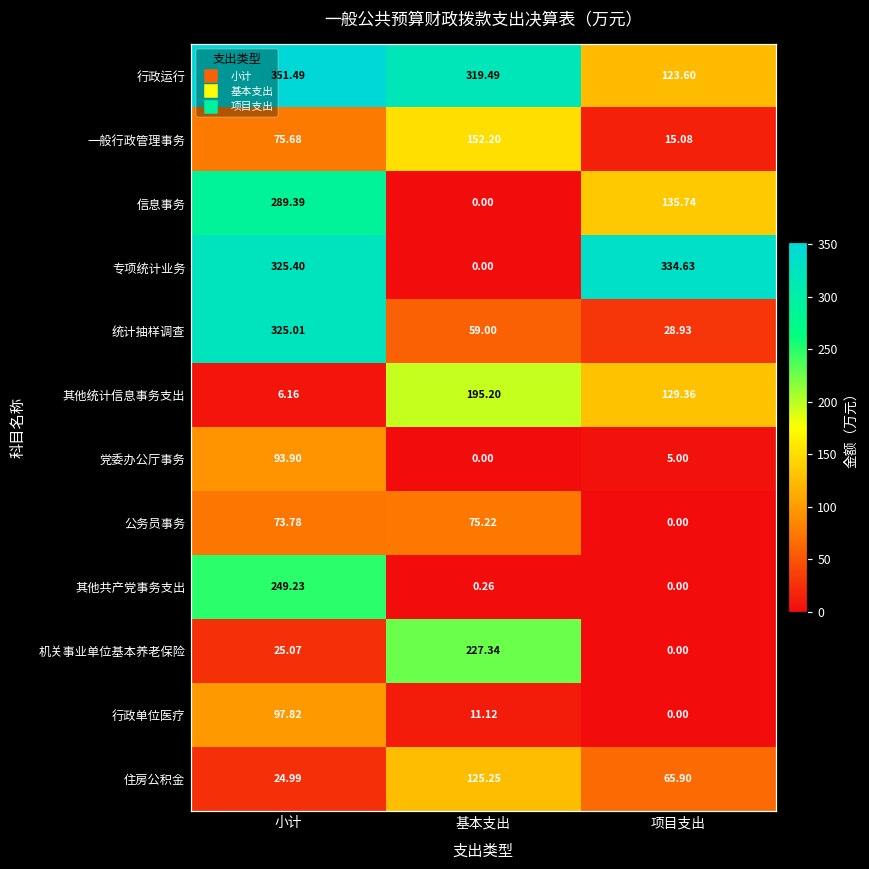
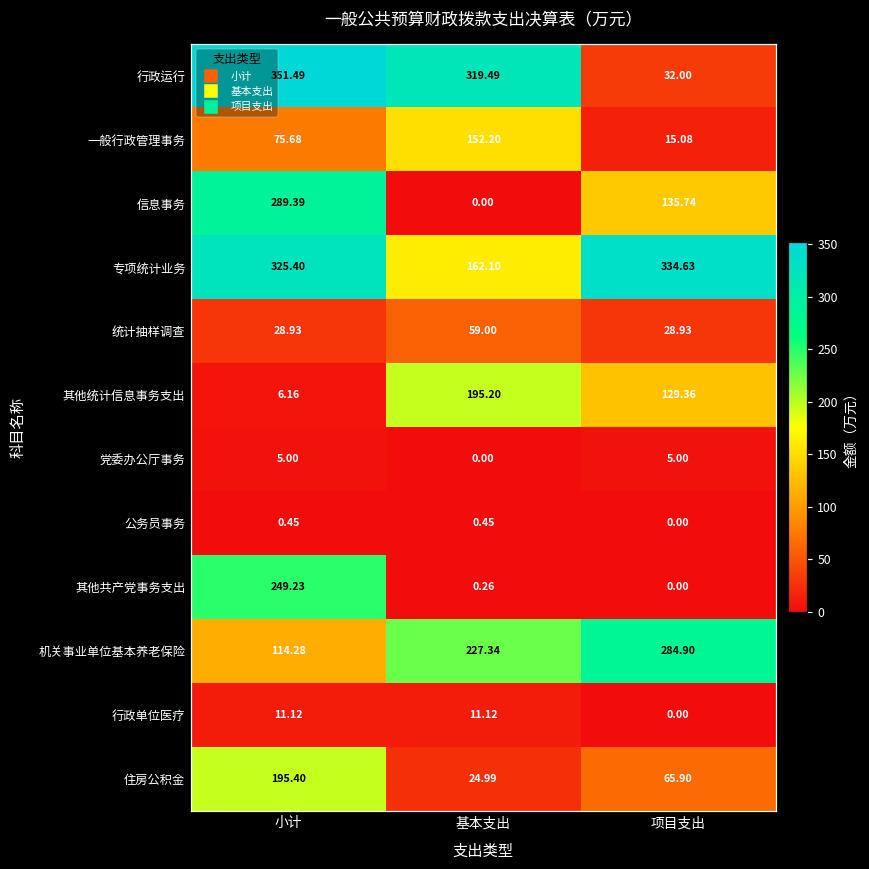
行政运行, 项目支出: 123.60 -> 32.00
专项统计业务, 基本支出: 0.00 -> 162.10
统计抽样调查, 小计: 325.01 -> 28.93
党委办公厅事务, 小计: 93.90 -> 5.00
公务员事务, 小计: 73.78 -> 0.45
公务员事务, 基本支出: 75.22 -> 0.45
机关事业单位基本养老保险, 小计: 25.07 -> 114.28
机关事业单位基本养老保险, 项目支出: 0.00 -> 284.90
行政单位医疗, 小计: 97.82 -> 11.12
住房公积金, 小计: 24.99 -> 195.40
住房公积金, 基本支出: 125.25 -> 24.99
